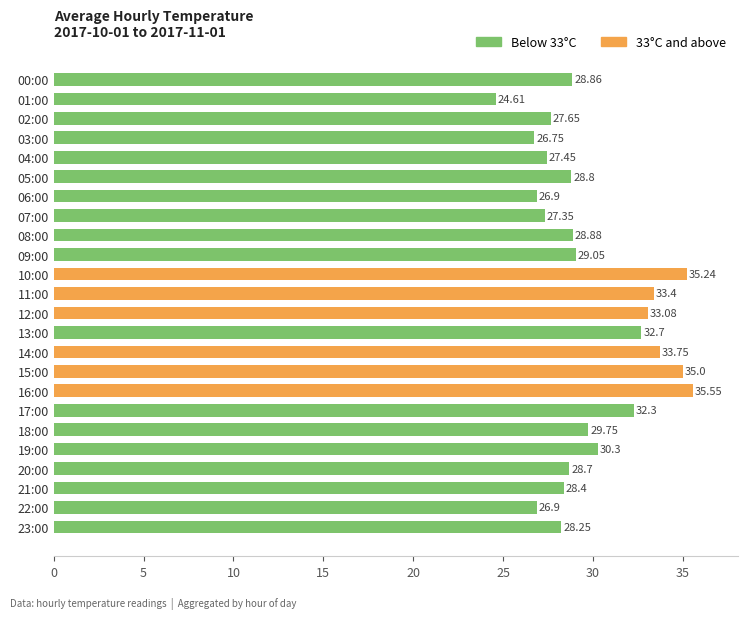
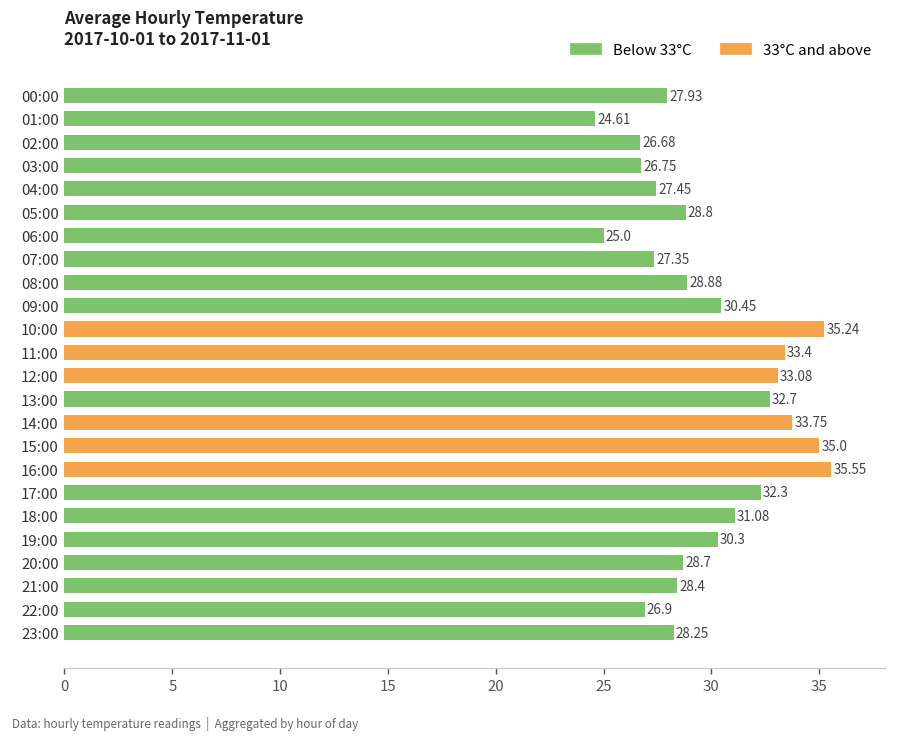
00:00: 28.86 -> 27.93
02:00: 27.65 -> 26.68
06:00: 26.9 -> 25.0
09:00: 29.05 -> 30.45
18:00: 29.75 -> 31.08
